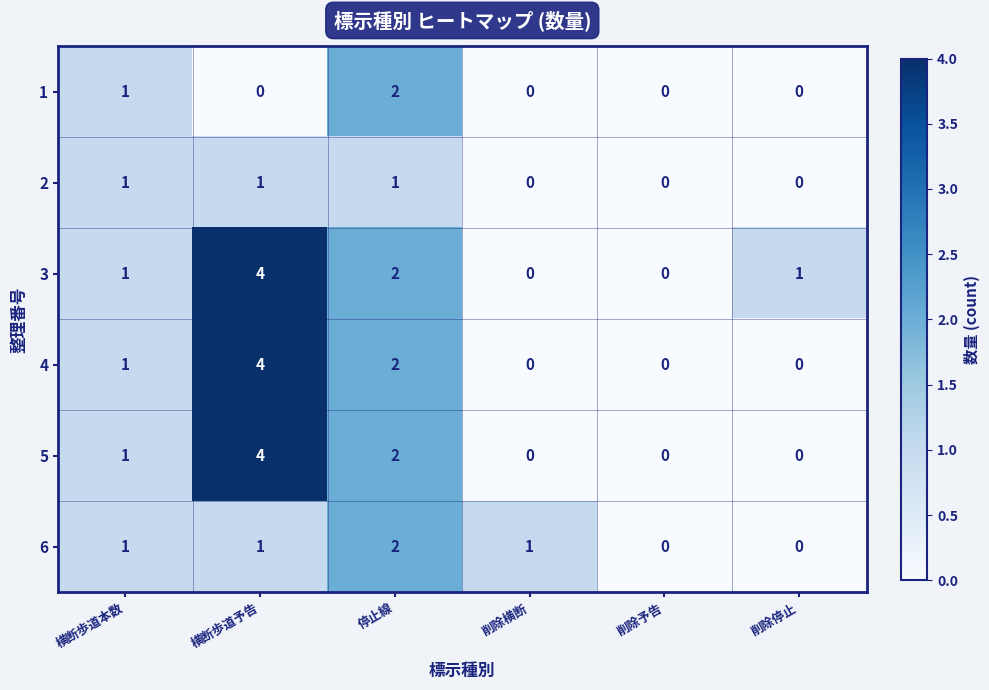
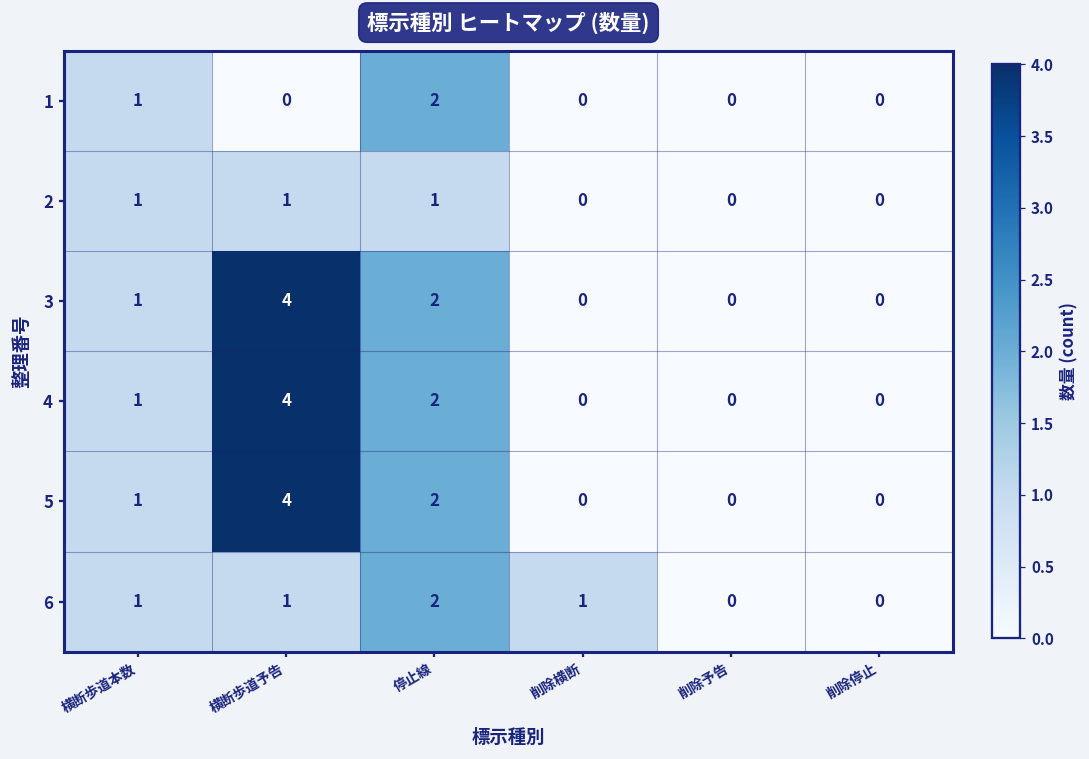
3, 削除停止: 1 -> 0
